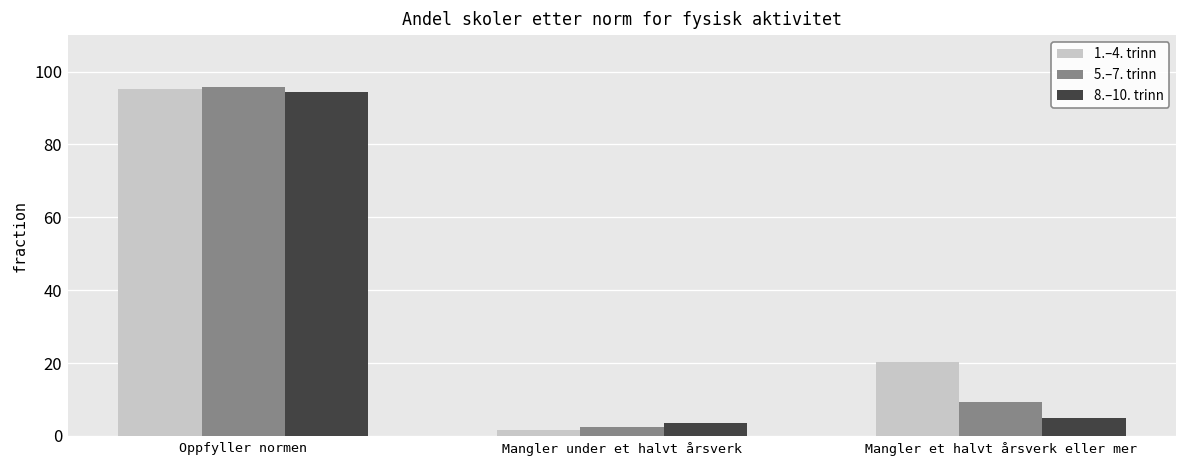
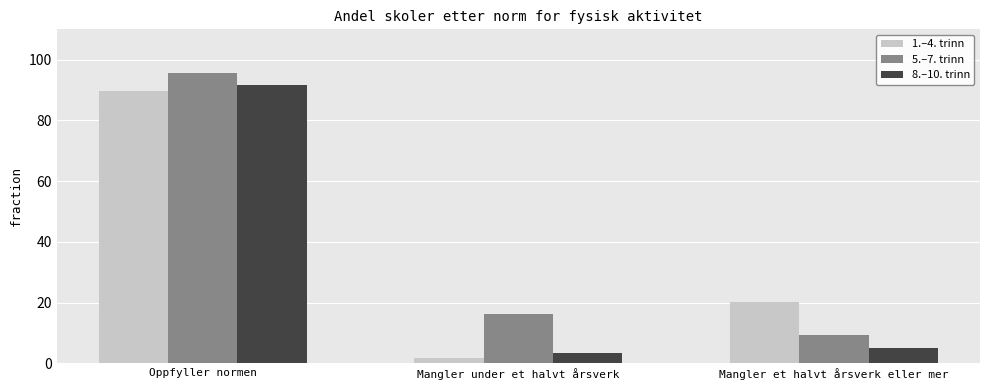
1.–4. trinn, Oppfyller normen: 95 -> 90
8.–10. trinn, Oppfyller normen: 95 -> 92
5.–7. trinn, Mangler under et halvt årsverk: 3 -> 16
